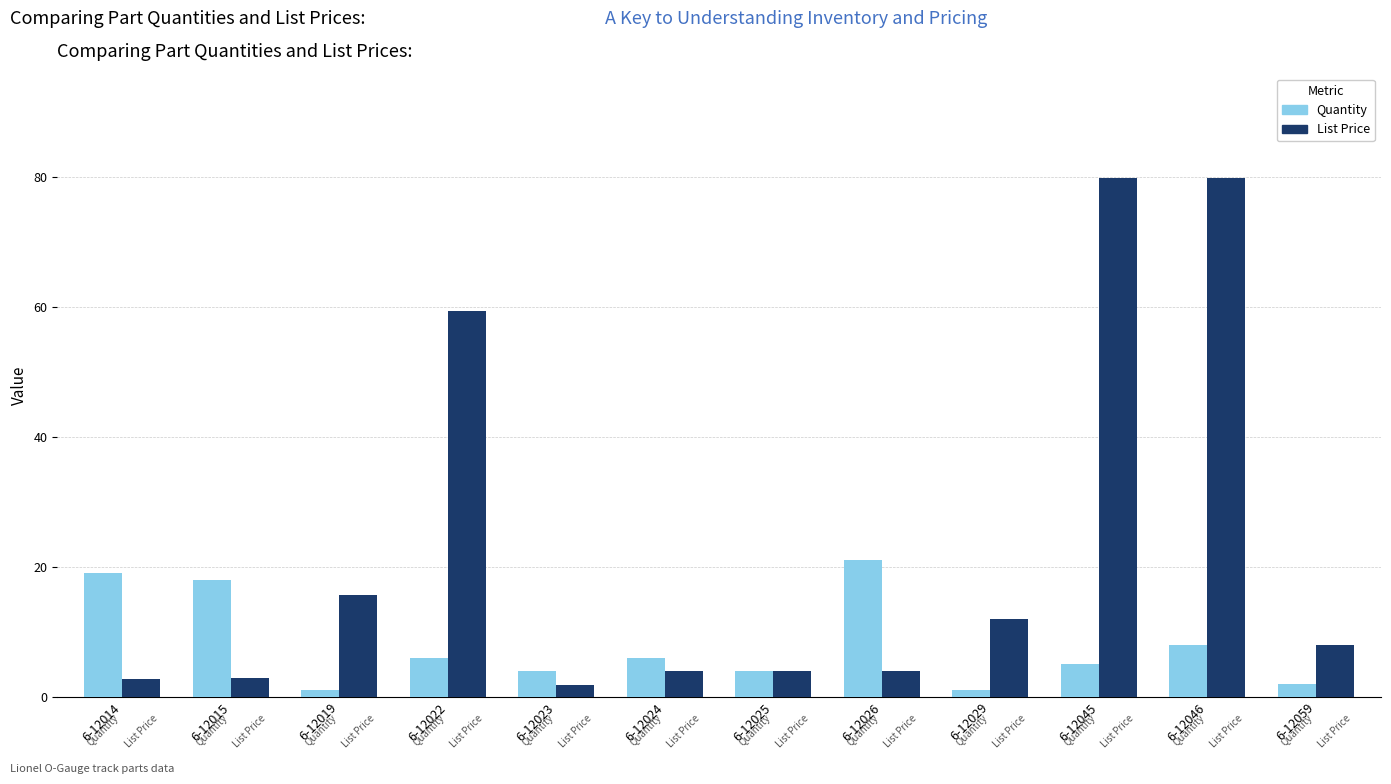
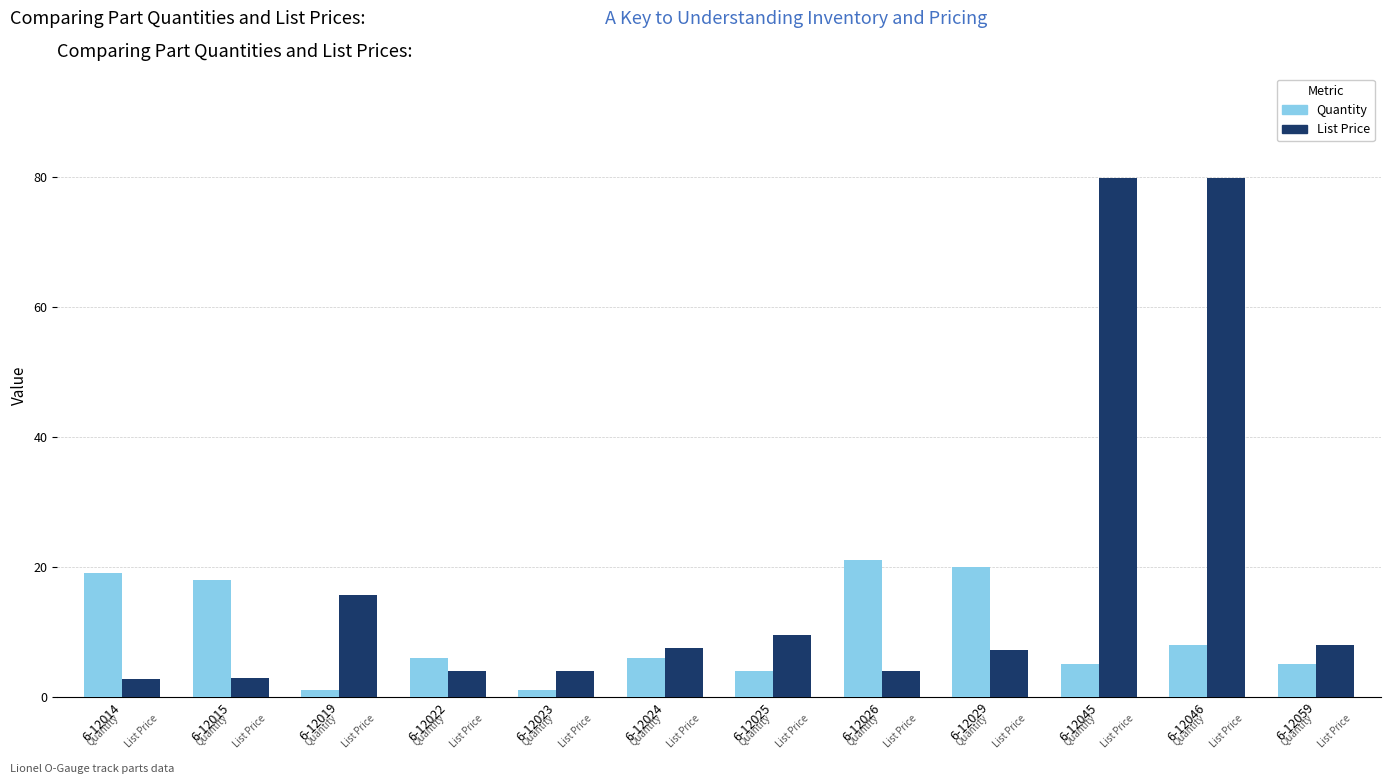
List Price, 6-12022: 59 -> 4
Quantity, 6-12023: 4 -> 1
List Price, 6-12023: 2 -> 4
List Price, 6-12024: 4 -> 7
List Price, 6-12025: 4 -> 10
Quantity, 6-12029: 1 -> 20
List Price, 6-12029: 12 -> 7
Quantity, 6-12059: 2 -> 5
